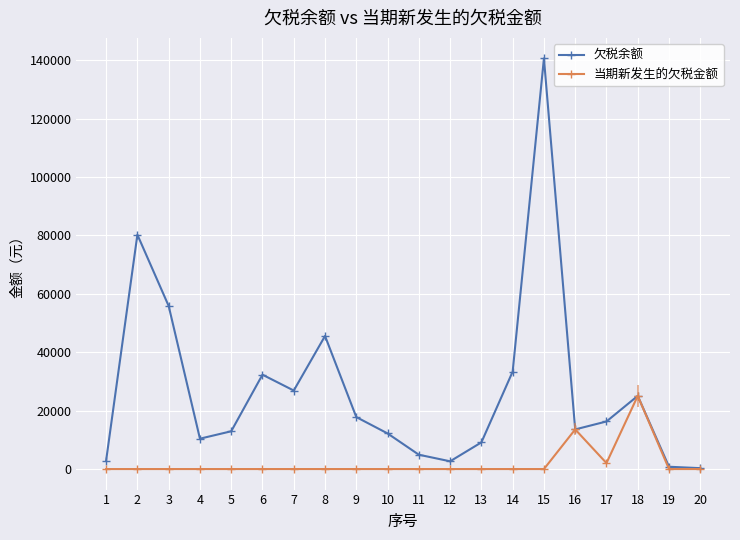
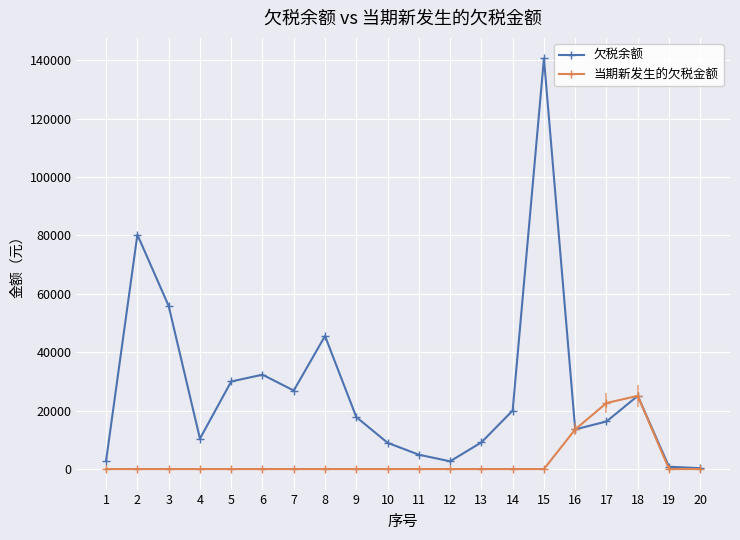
欠税余额, 5: 13000 -> 30000
欠税余额, 10: 12000 -> 9000
欠税余额, 14: 33000 -> 20000
当期新发生的欠税金额, 17: 2000 -> 23000
